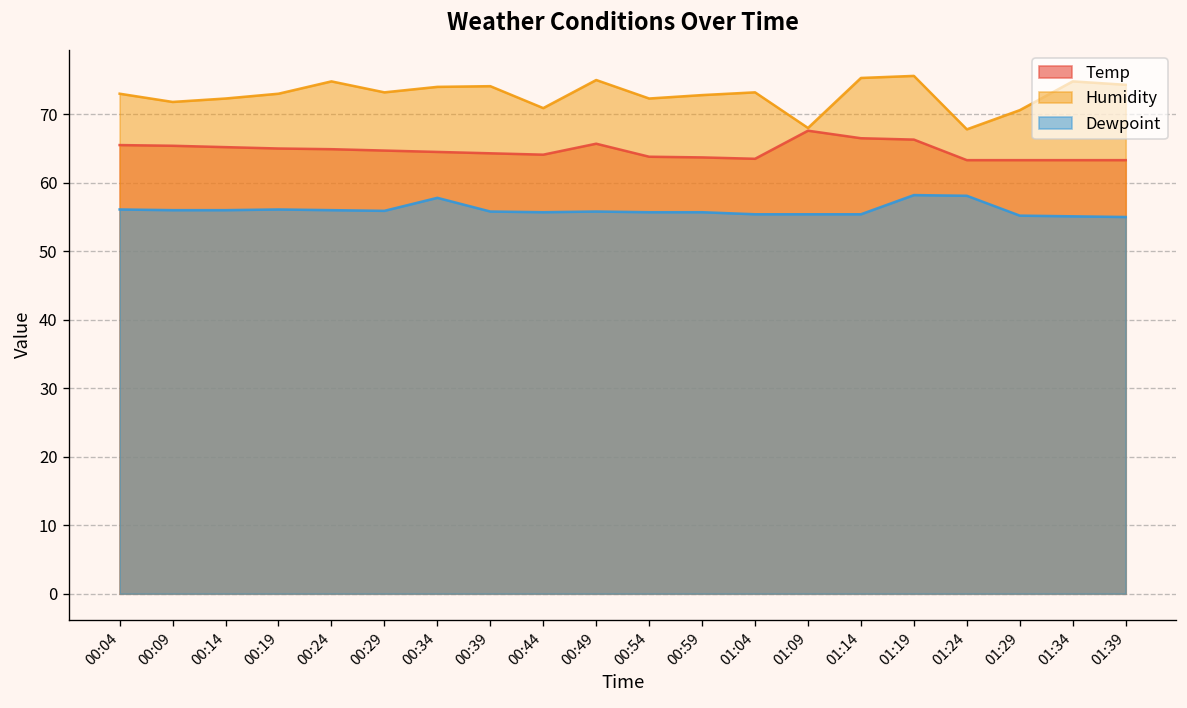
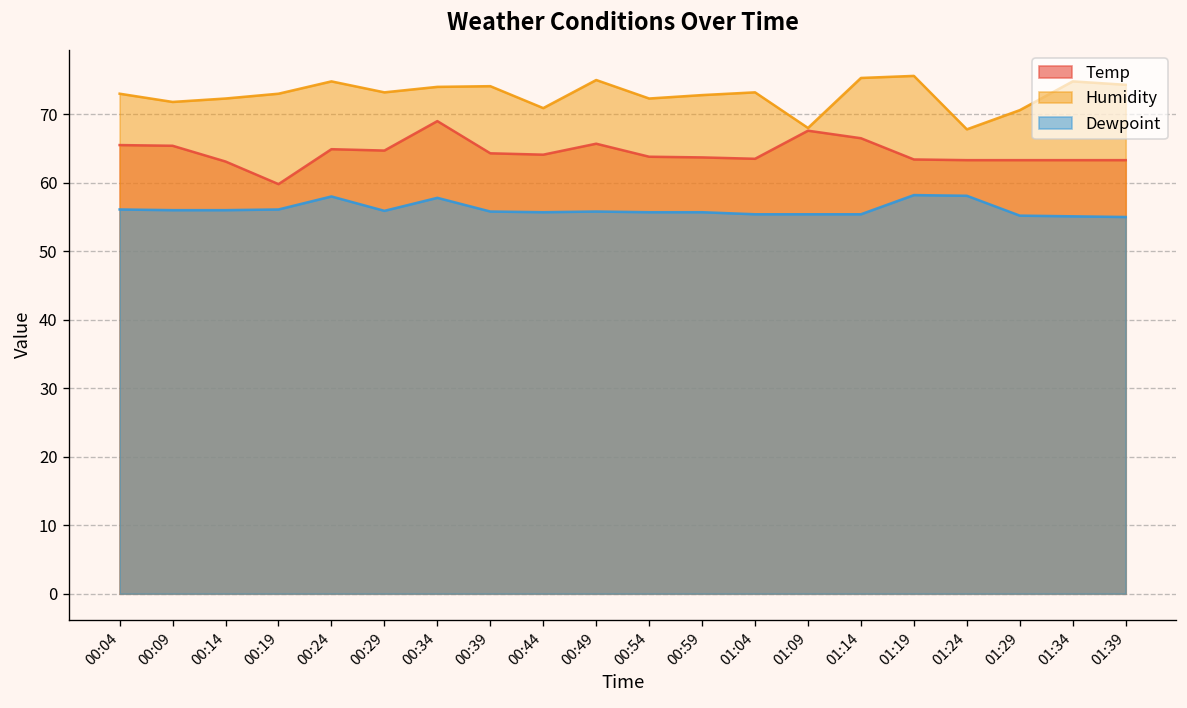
Temp, 00:14: 65 -> 63
Temp, 00:19: 65 -> 60
Dewpoint, 00:24: 56 -> 58
Temp, 00:34: 65 -> 69
Temp, 01:19: 66 -> 63
